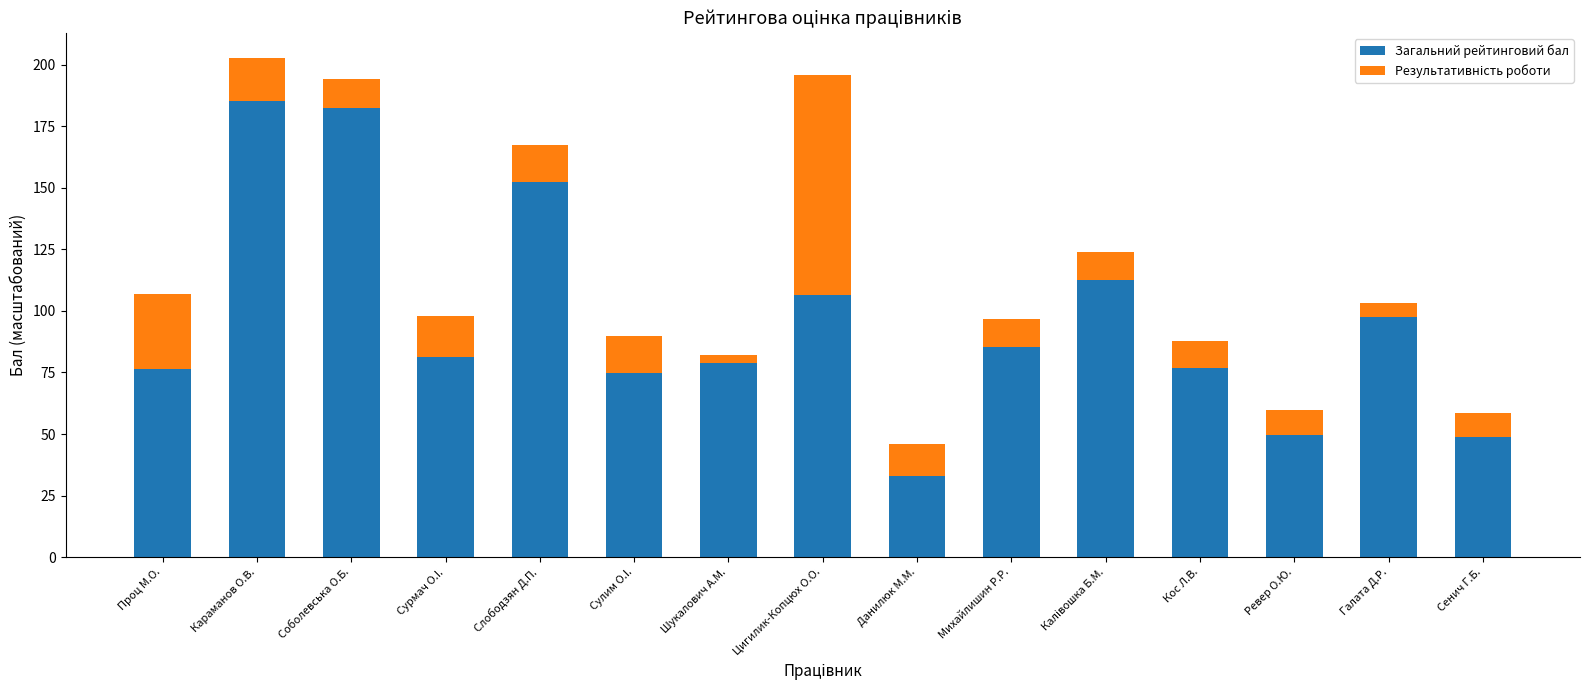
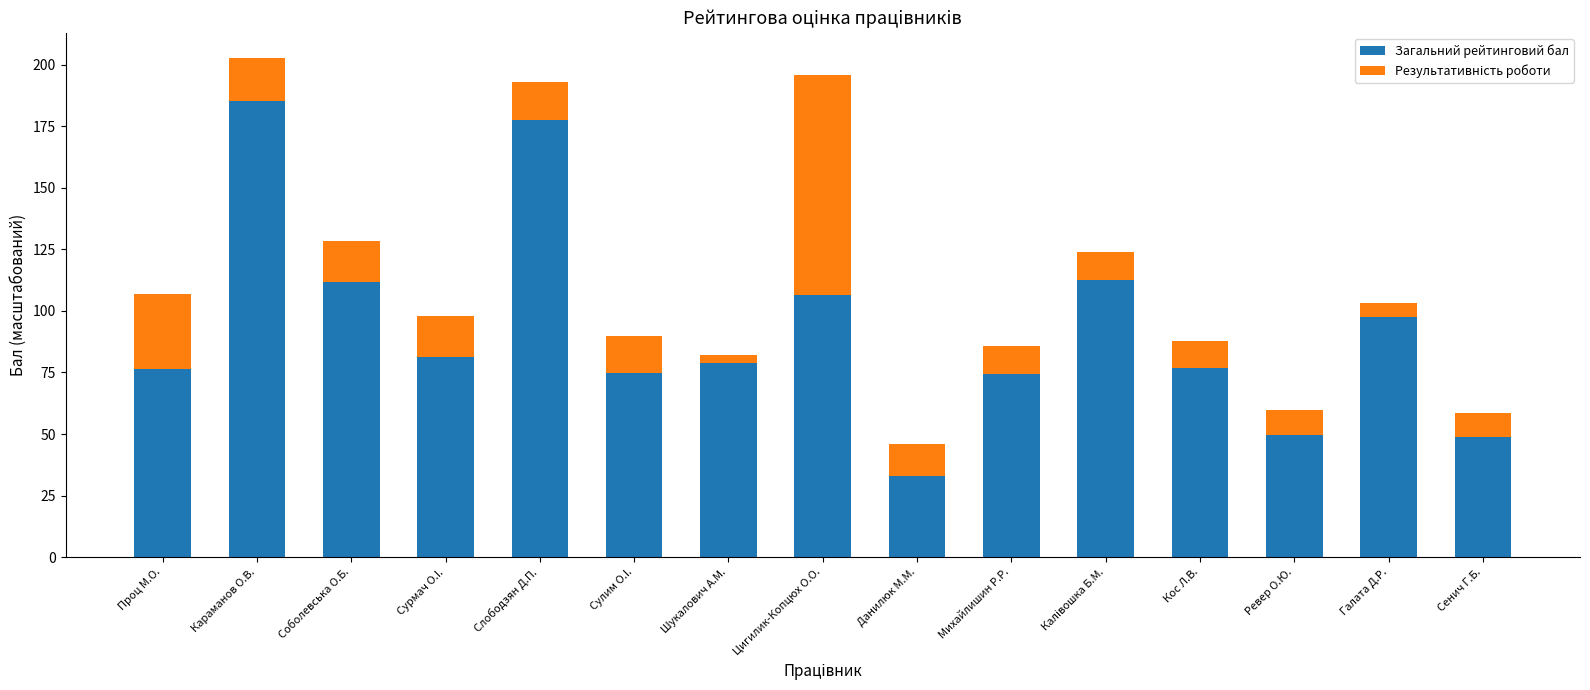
Загальний рейтинговий бал, Соболевська О.Б.: 183 -> 112
Результативність роботи, Соболевська О.Б.: 12 -> 17
Загальний рейтинговий бал, Слободзян Д.П.: 152 -> 178
Загальний рейтинговий бал, Михайлишин Р.Р.: 85 -> 74
